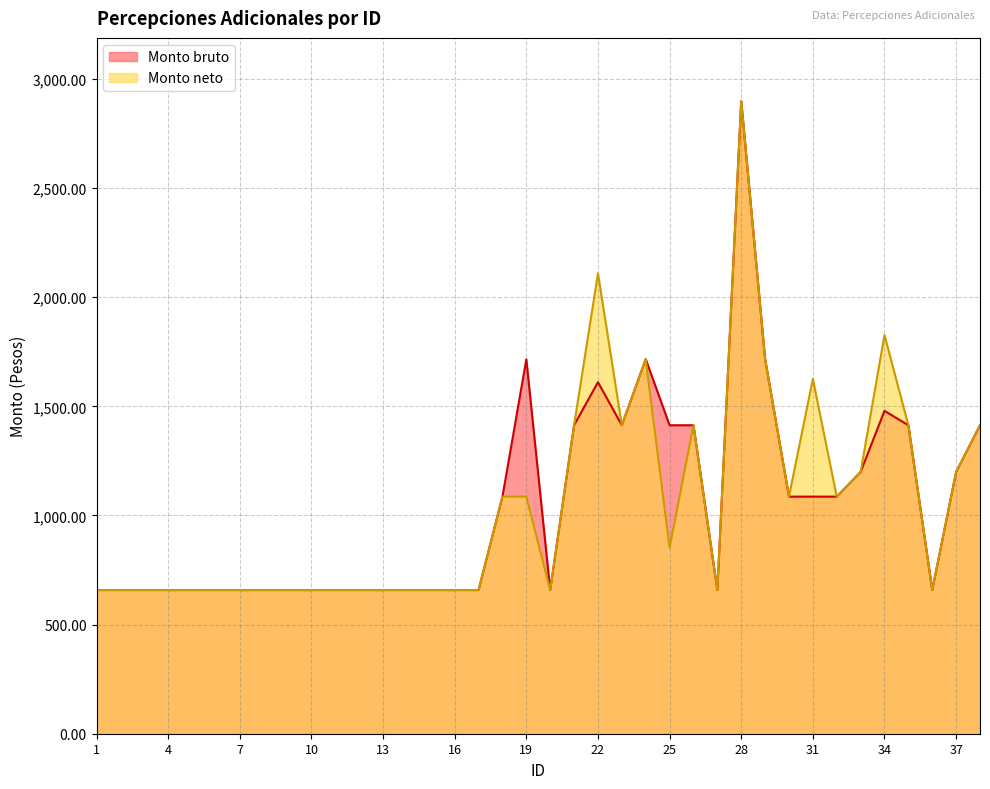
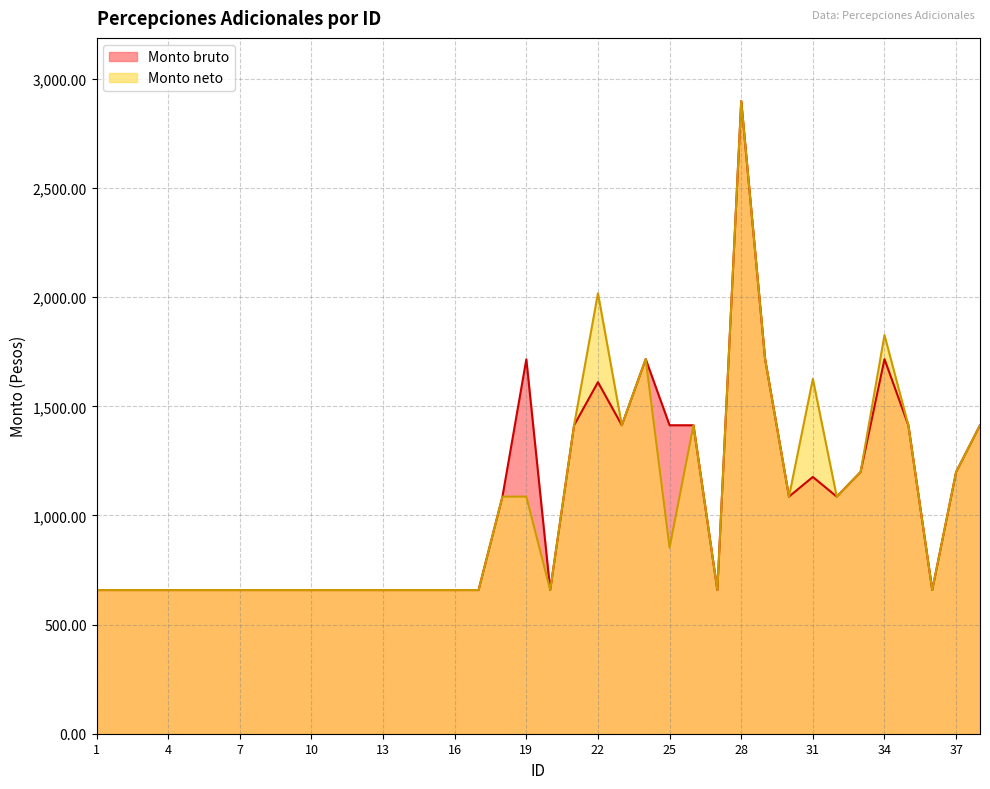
Monto neto, 22: 2,110 -> 2,020
Monto bruto, 31: 1,090 -> 1,180
Monto bruto, 34: 1,480 -> 1,720
